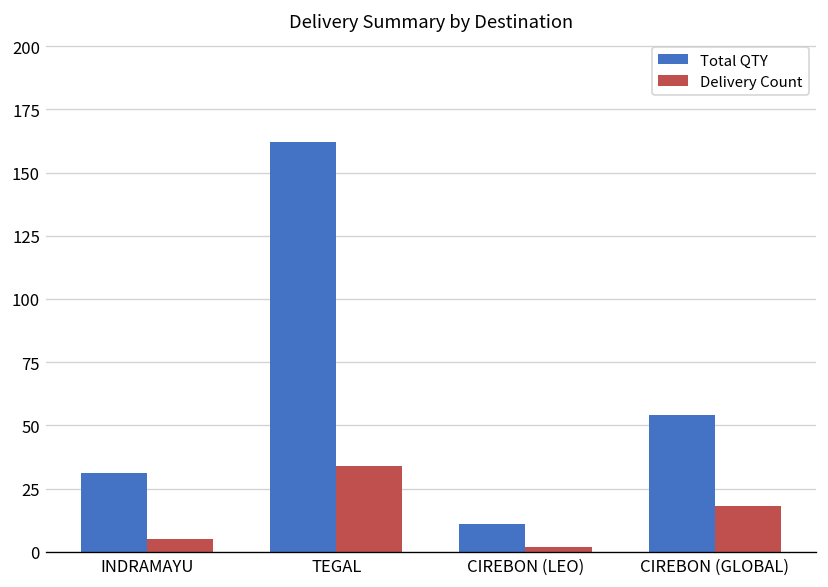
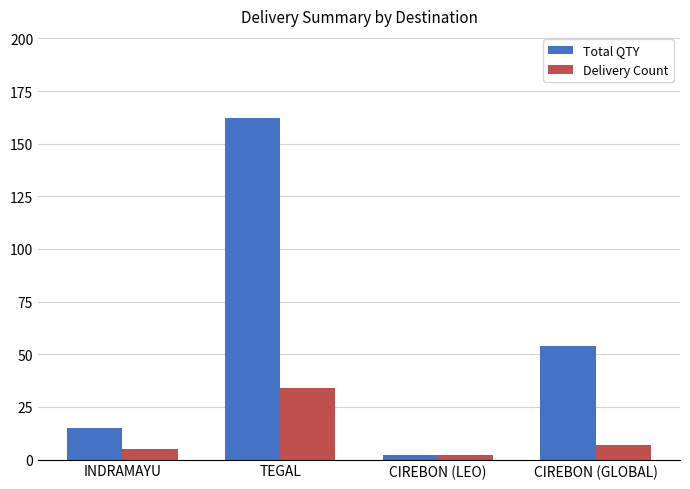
Total QTY, INDRAMAYU: 31 -> 15
Total QTY, CIREBON (LEO): 11 -> 2
Delivery Count, CIREBON (GLOBAL): 18 -> 7
